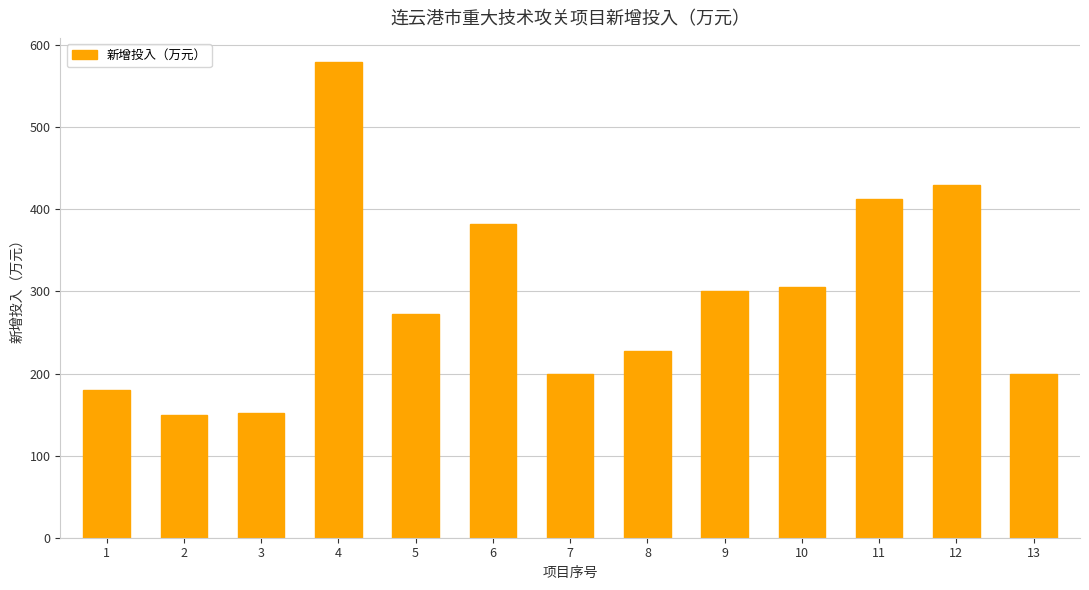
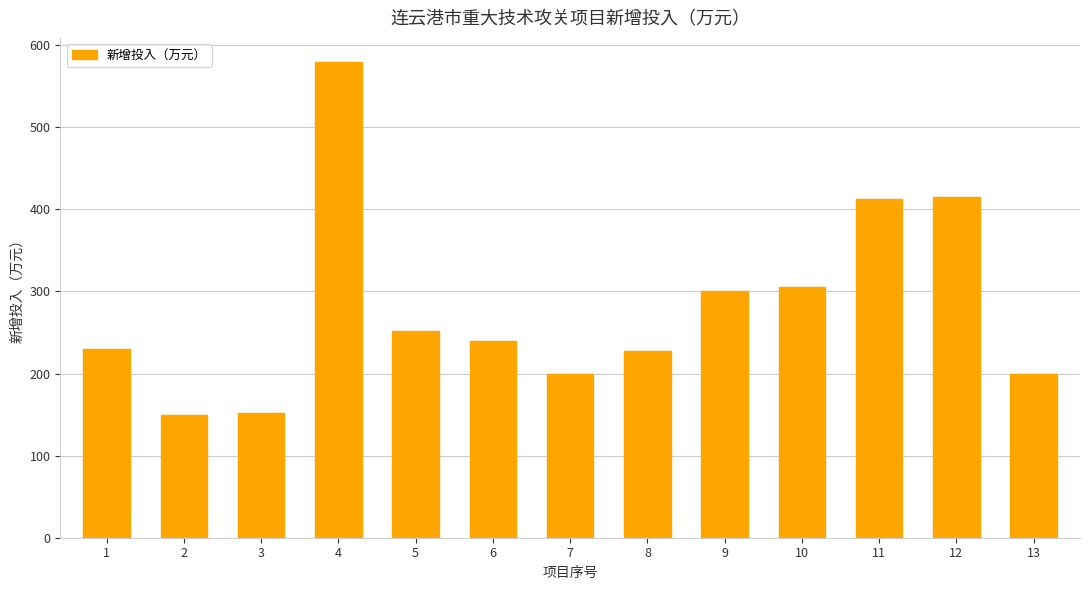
1: 180 -> 230
5: 270 -> 250
6: 380 -> 240
12: 430 -> 420
